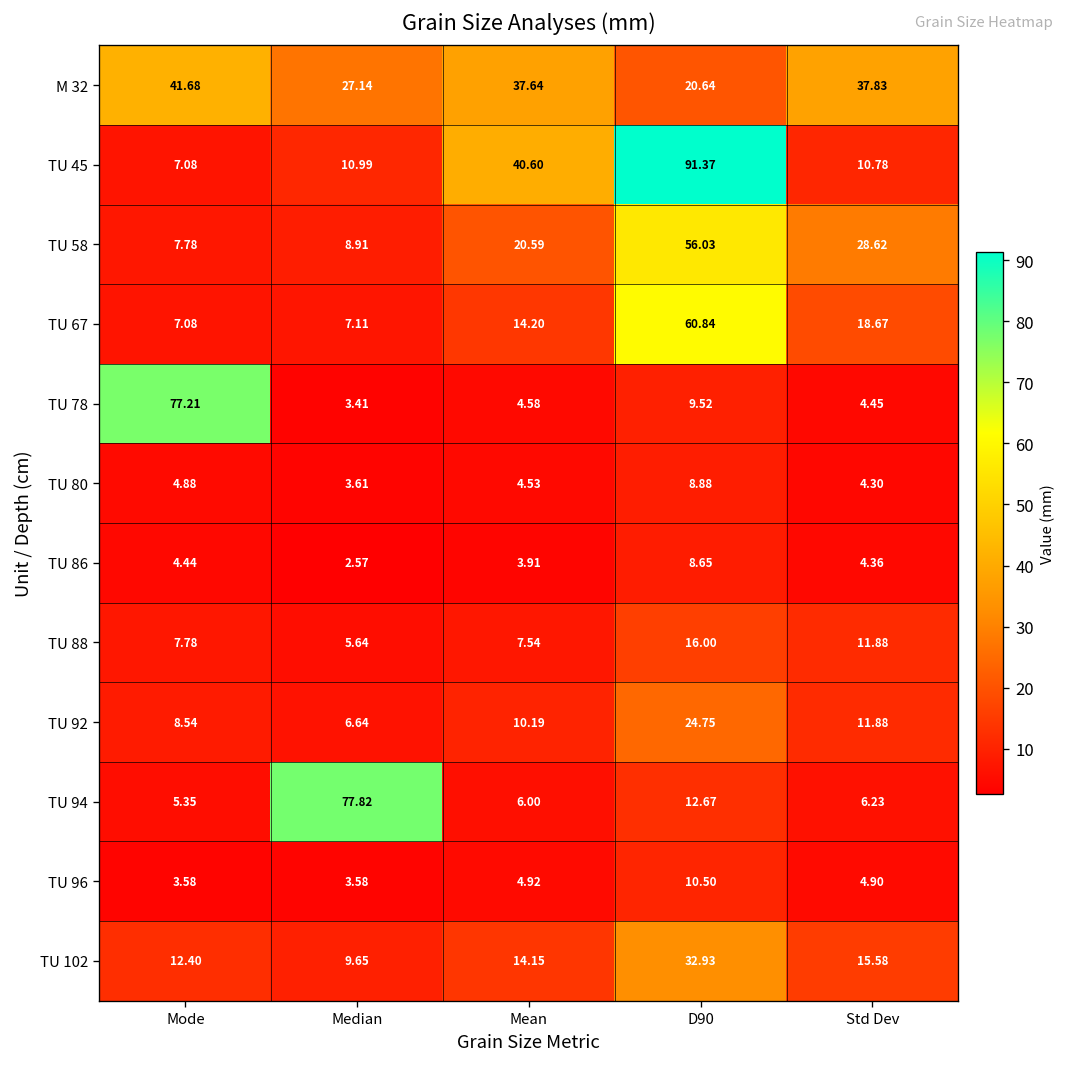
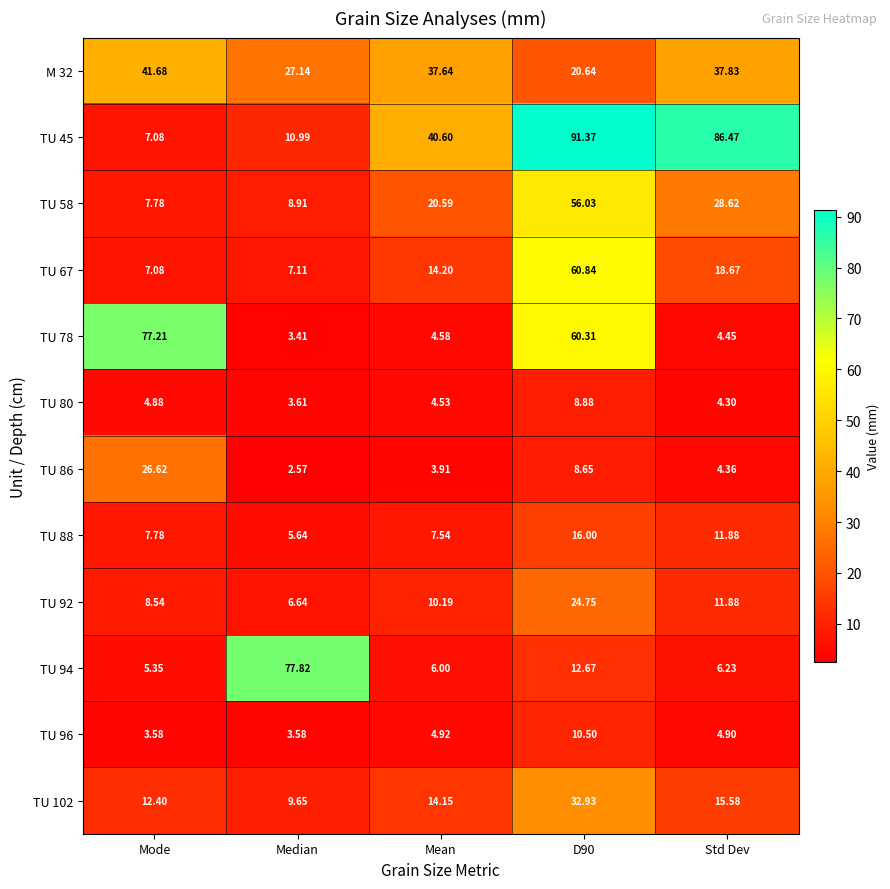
TU 45, Std Dev: 10.78 -> 86.47
TU 78, D90: 9.52 -> 60.31
TU 86, Mode: 4.44 -> 26.62
